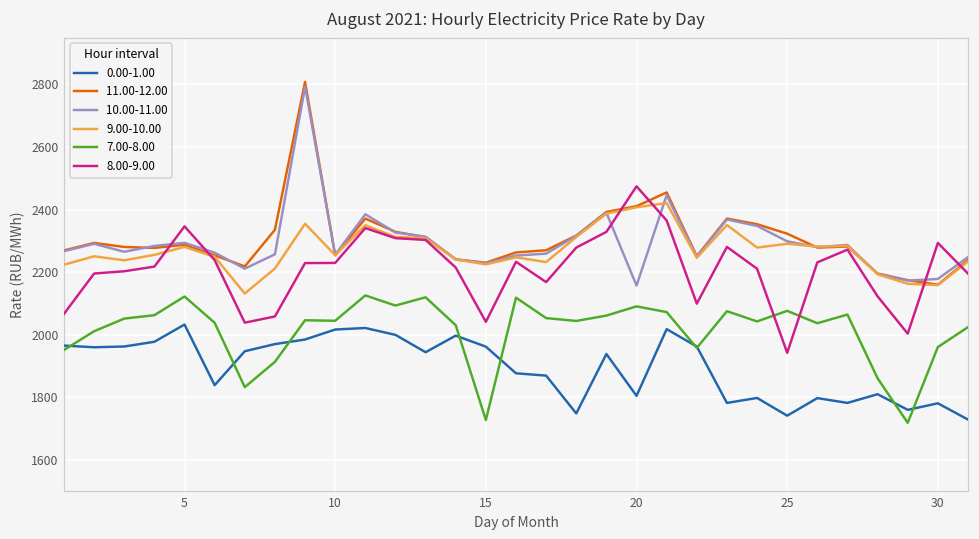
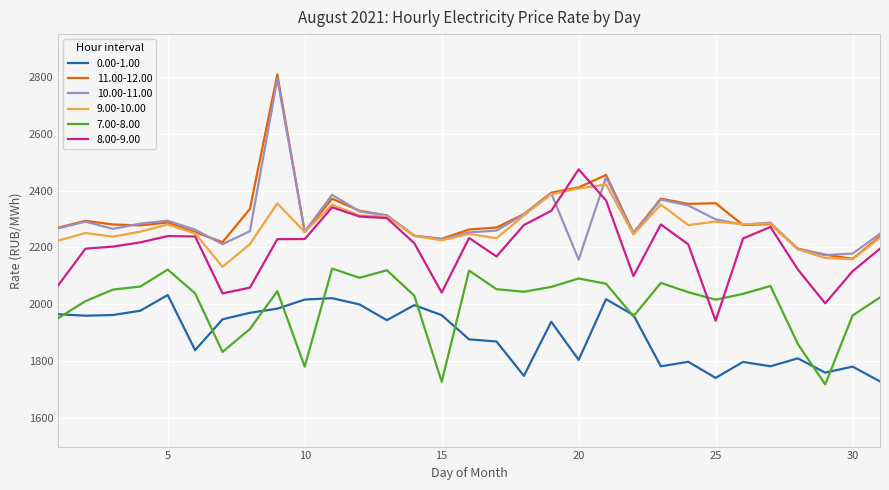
8.00-9.00, 5: 2350 -> 2240
7.00-8.00, 10: 2040 -> 1780
11.00-12.00, 25: 2320 -> 2360
7.00-8.00, 25: 2080 -> 2020
8.00-9.00, 30: 2290 -> 2120
